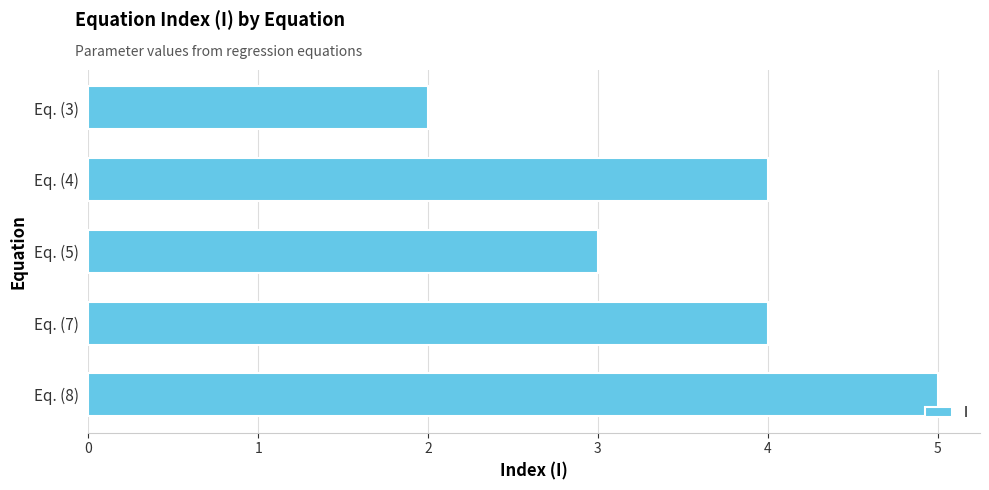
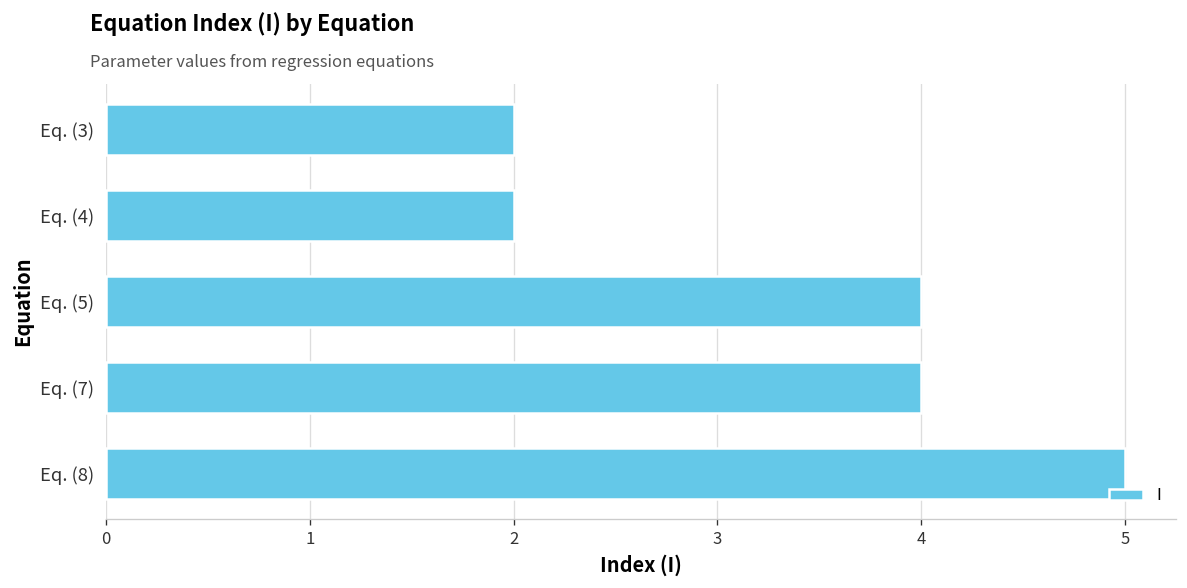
Eq. (4): 4 -> 2
Eq. (5): 3 -> 4
